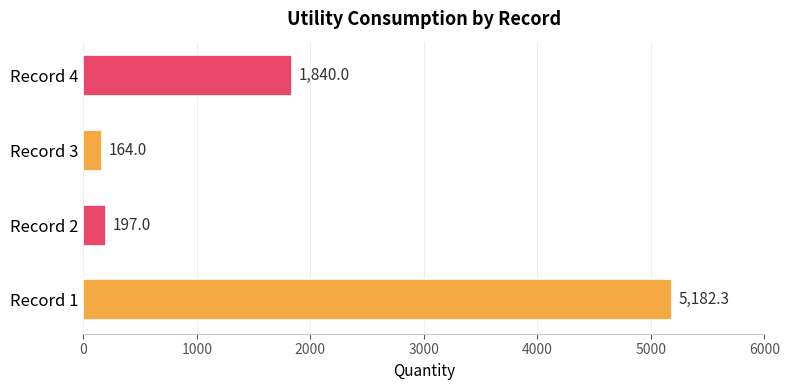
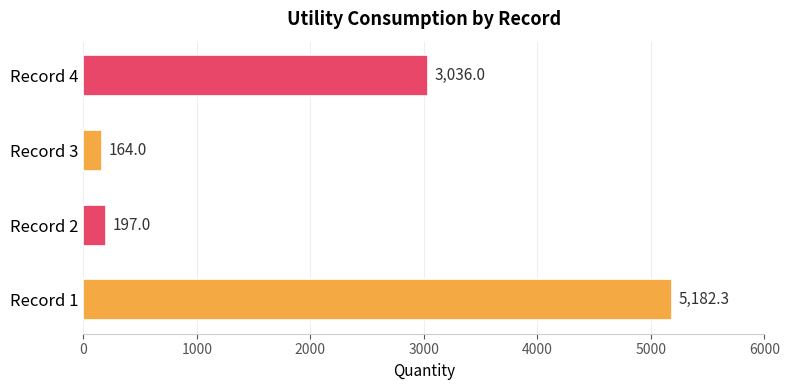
Record 4: 1,840.0 -> 3,036.0
